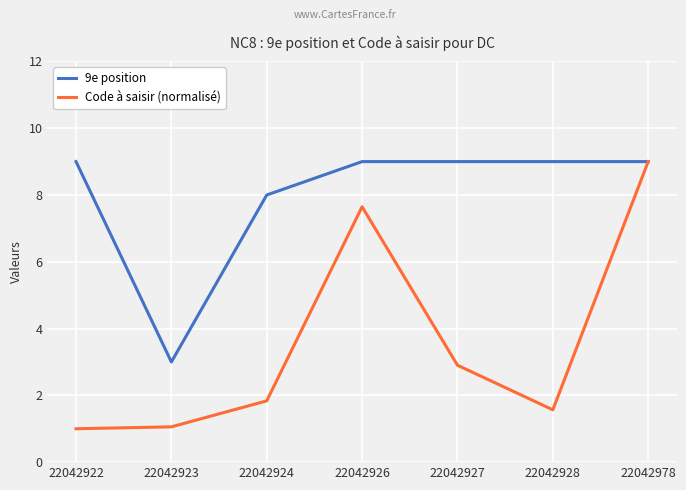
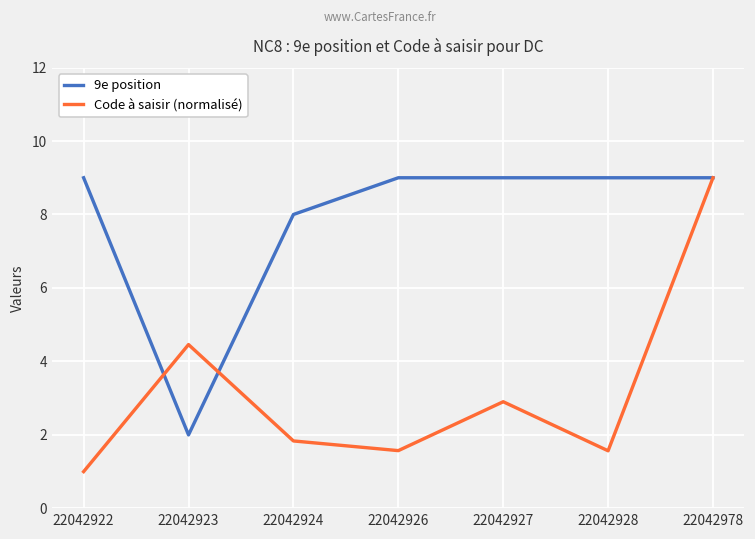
9e position, 22042923: 3 -> 2
Code à saisir (normalisé), 22042923: 1.1 -> 4.5
Code à saisir (normalisé), 22042926: 7.6 -> 1.6
